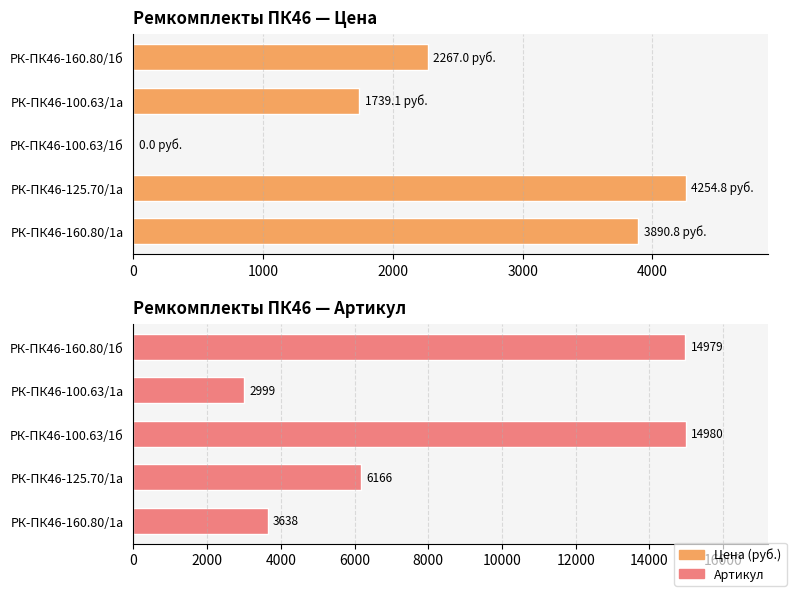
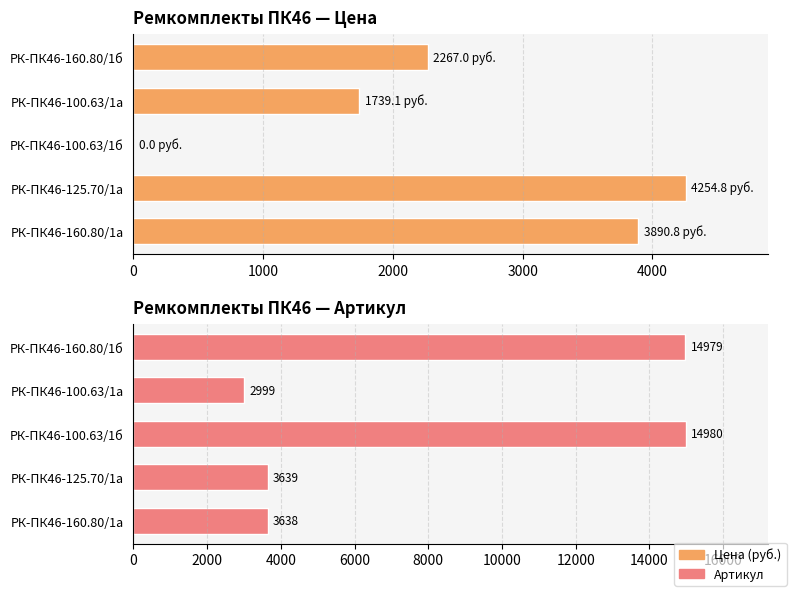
Ремкомплекты ПК46 — Артикул, РК-ПК46-125.70/1а: 6166 -> 3639
